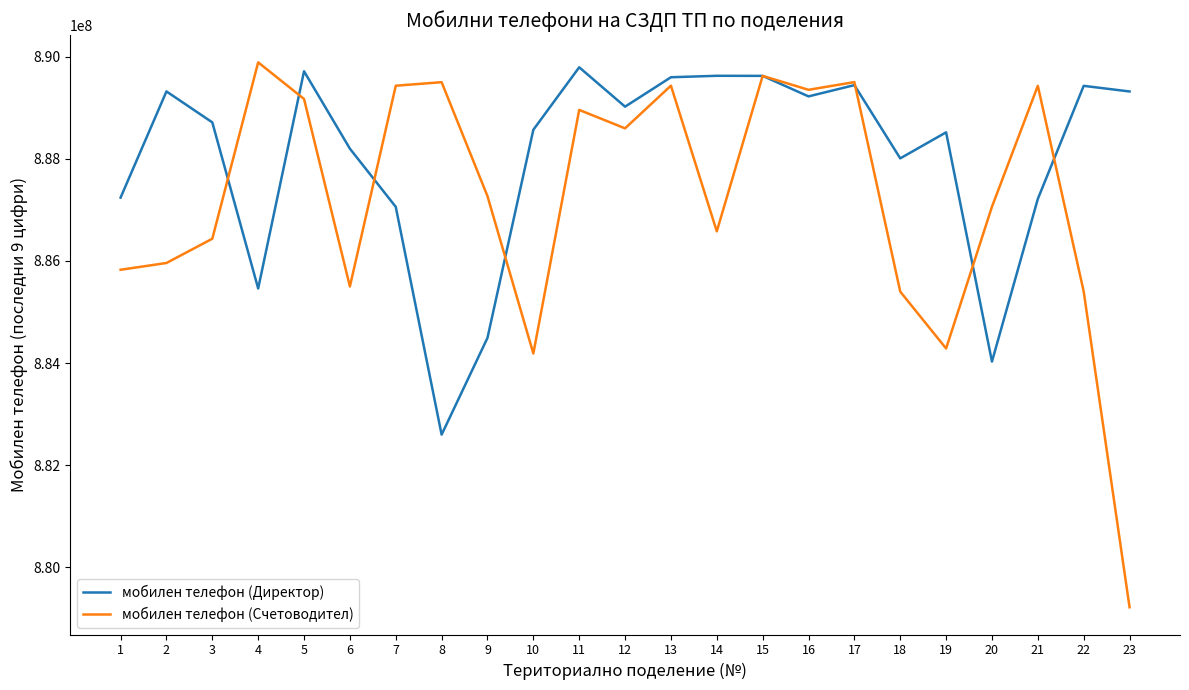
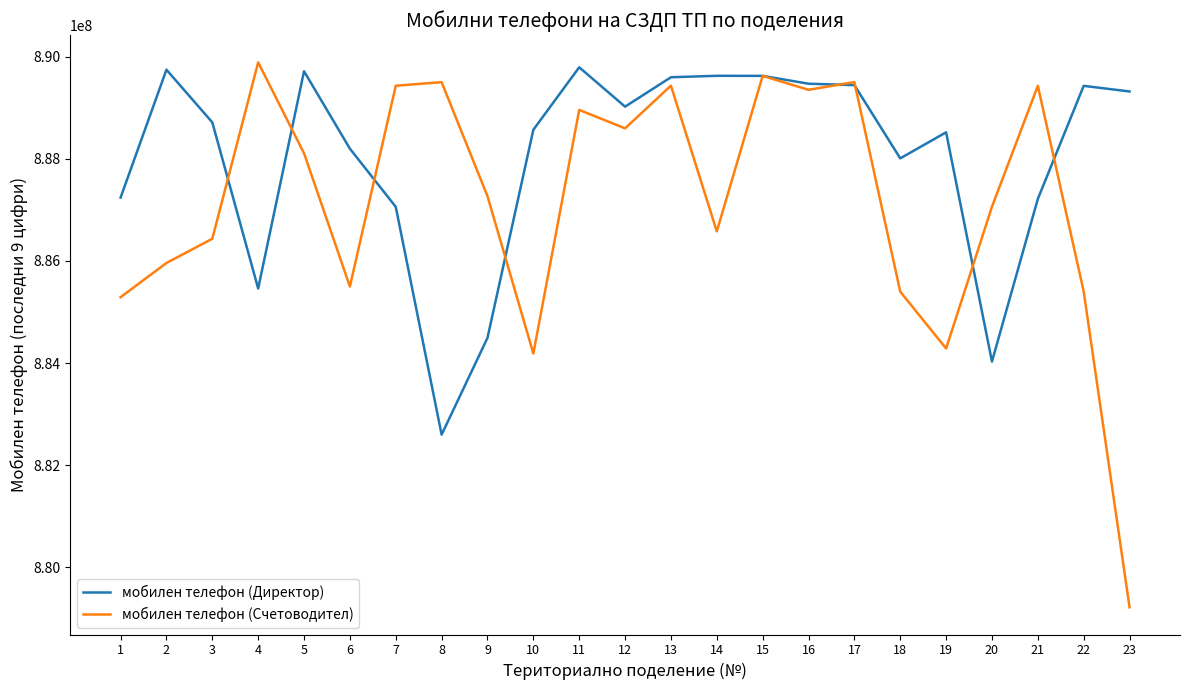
мобилен телефон (Счетоводител), 1: 885800000 -> 885300000
мобилен телефон (Директор), 2: 889300000 -> 889700000
мобилен телефон (Счетоводител), 5: 889200000 -> 888100000
мобилен телефон (Директор), 16: 889200000 -> 889500000
